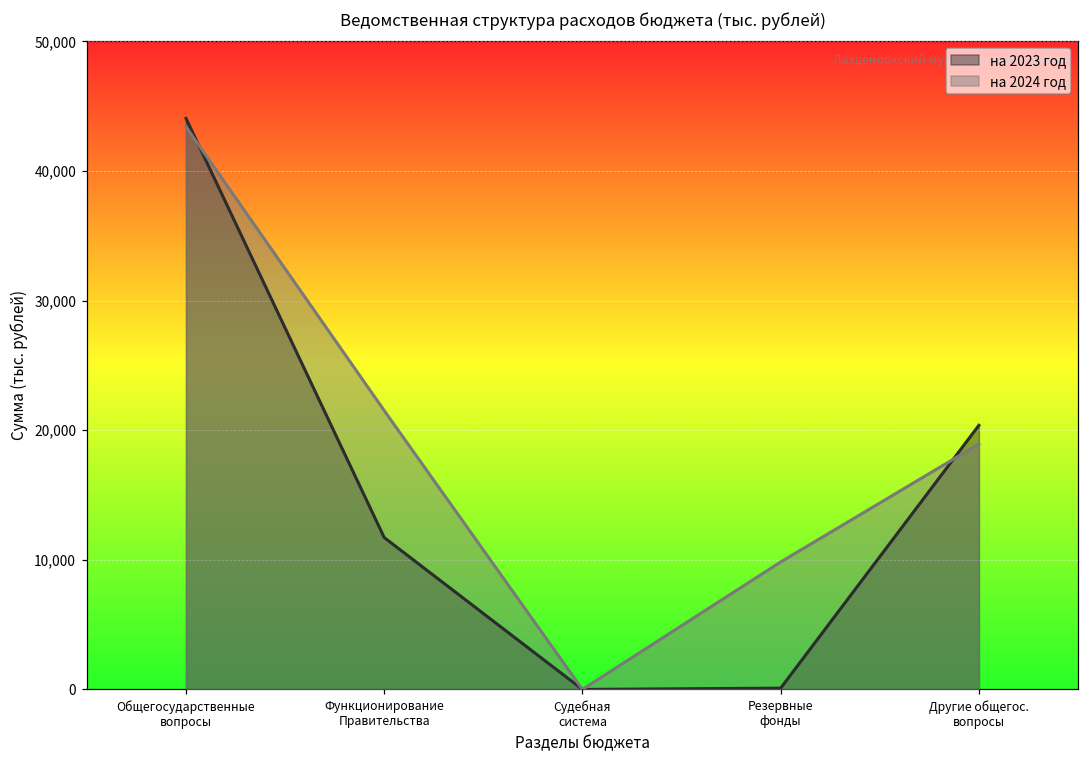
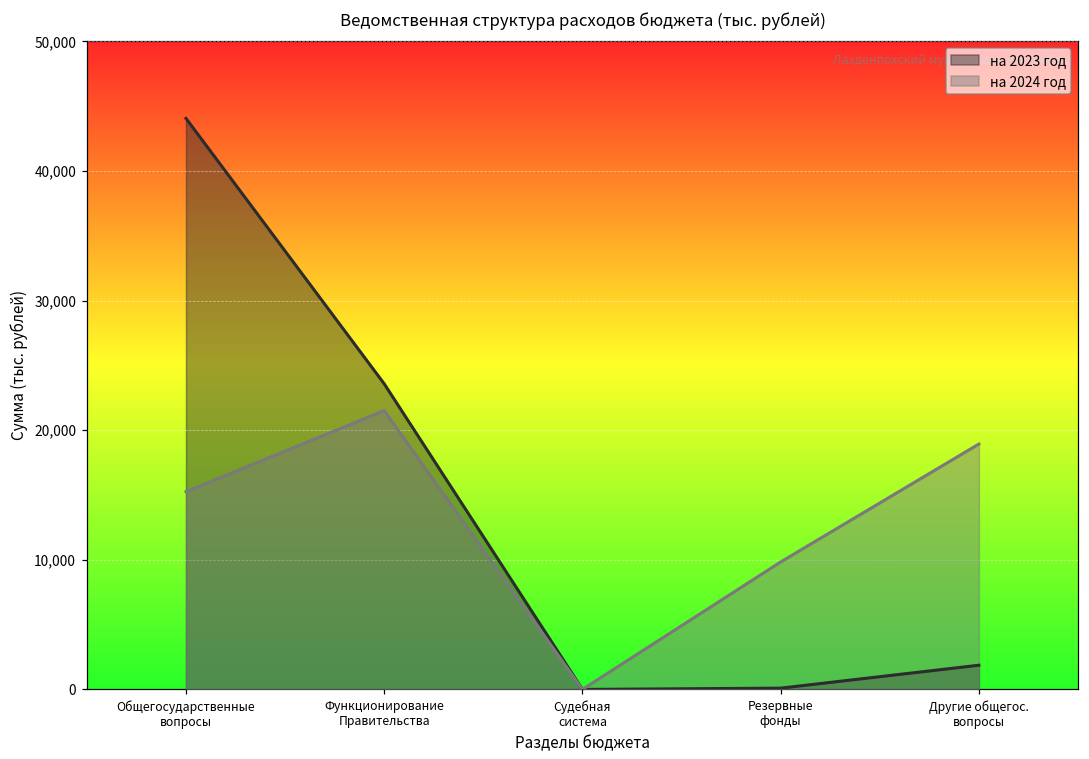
на 2024 год, Общегосударственные вопросы: 43,400 -> 15,300
на 2023 год, Функционирование Правительства: 11,700 -> 23,600
на 2023 год, Другие общегос. вопросы: 20,400 -> 1,900
